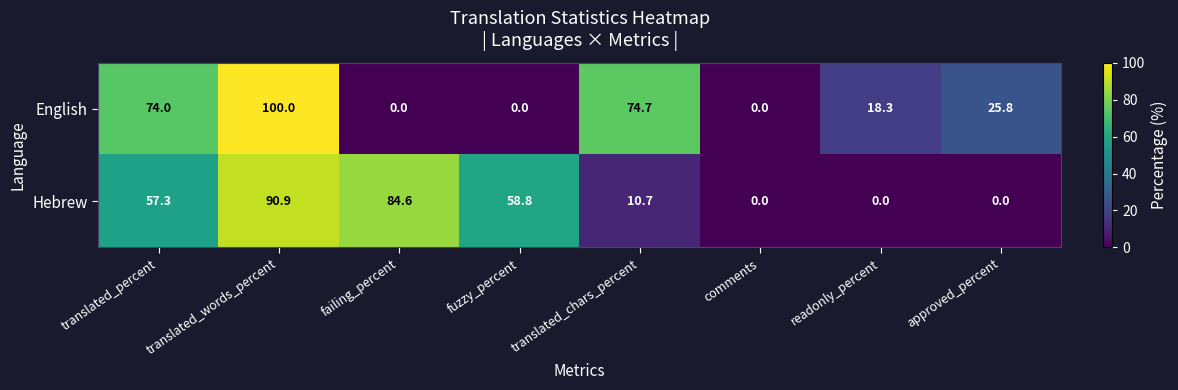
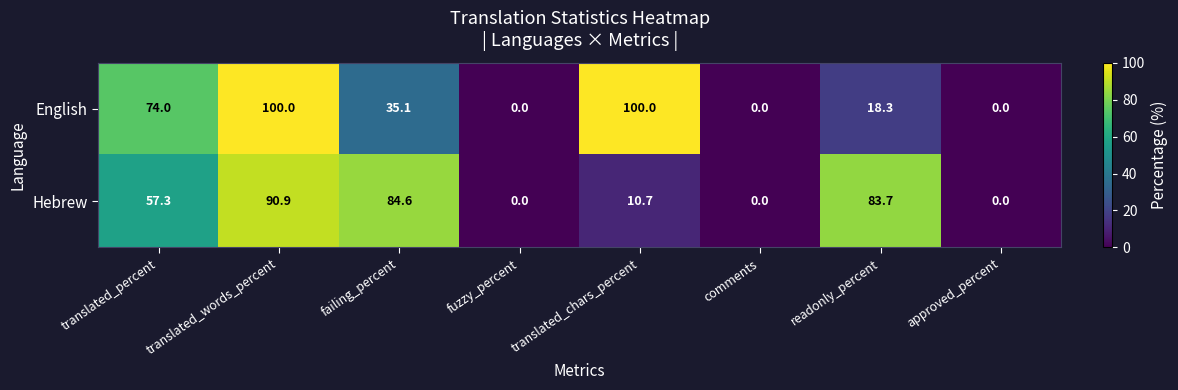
English, failing_percent: 0.0 -> 35.1
English, translated_chars_percent: 74.7 -> 100.0
English, approved_percent: 25.8 -> 0.0
Hebrew, fuzzy_percent: 58.8 -> 0.0
Hebrew, readonly_percent: 0.0 -> 83.7
